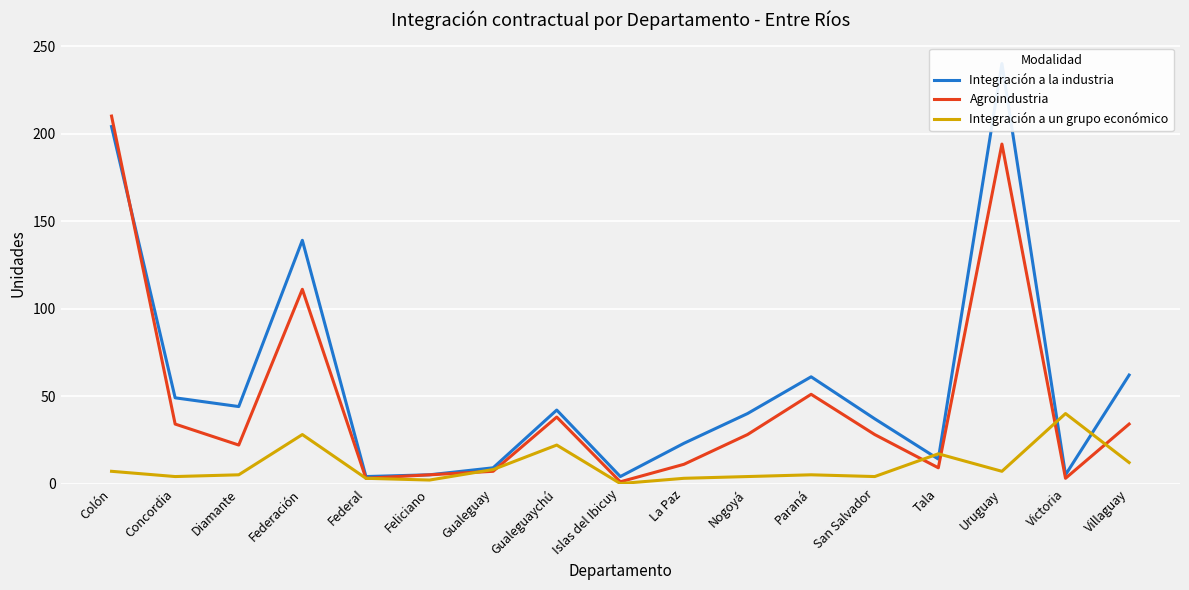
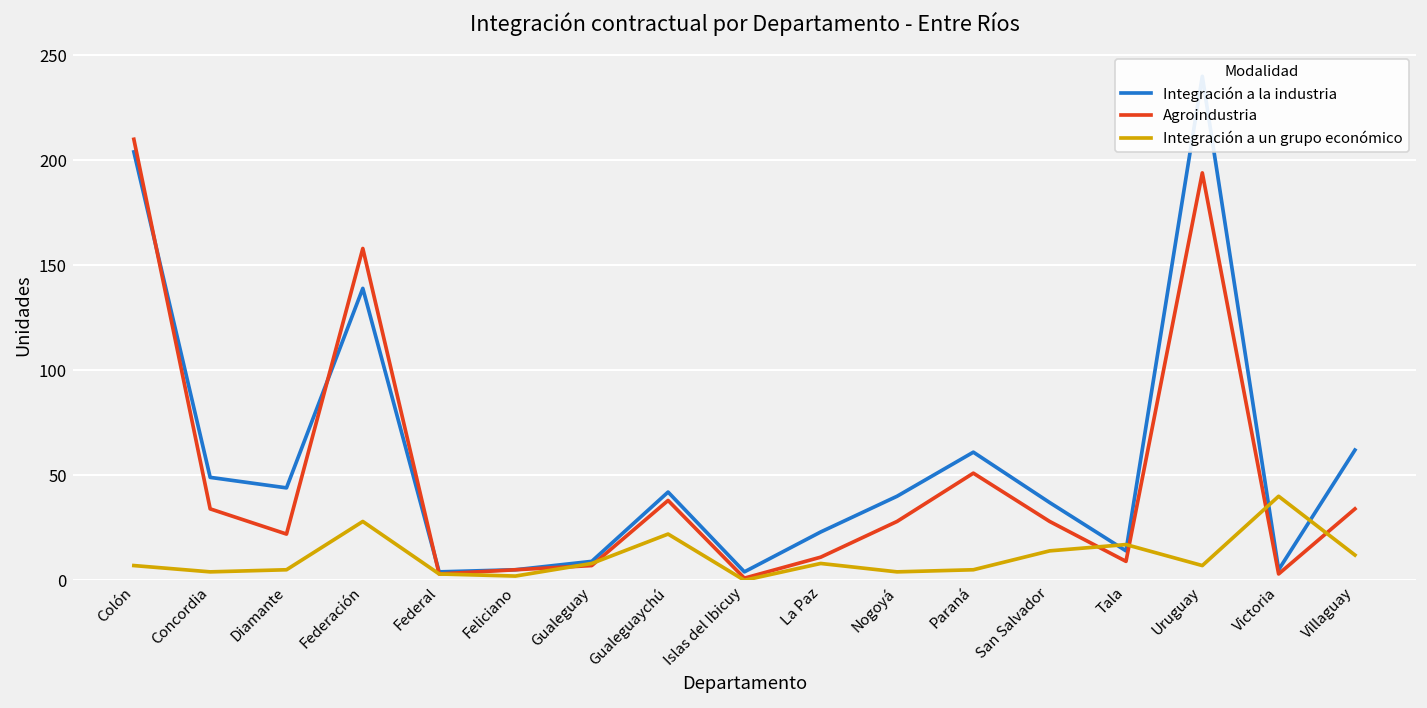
Agroindustria, Federación: 111 -> 158
Integración a un grupo económico, La Paz: 3 -> 8
Integración a un grupo económico, San Salvador: 4 -> 14
